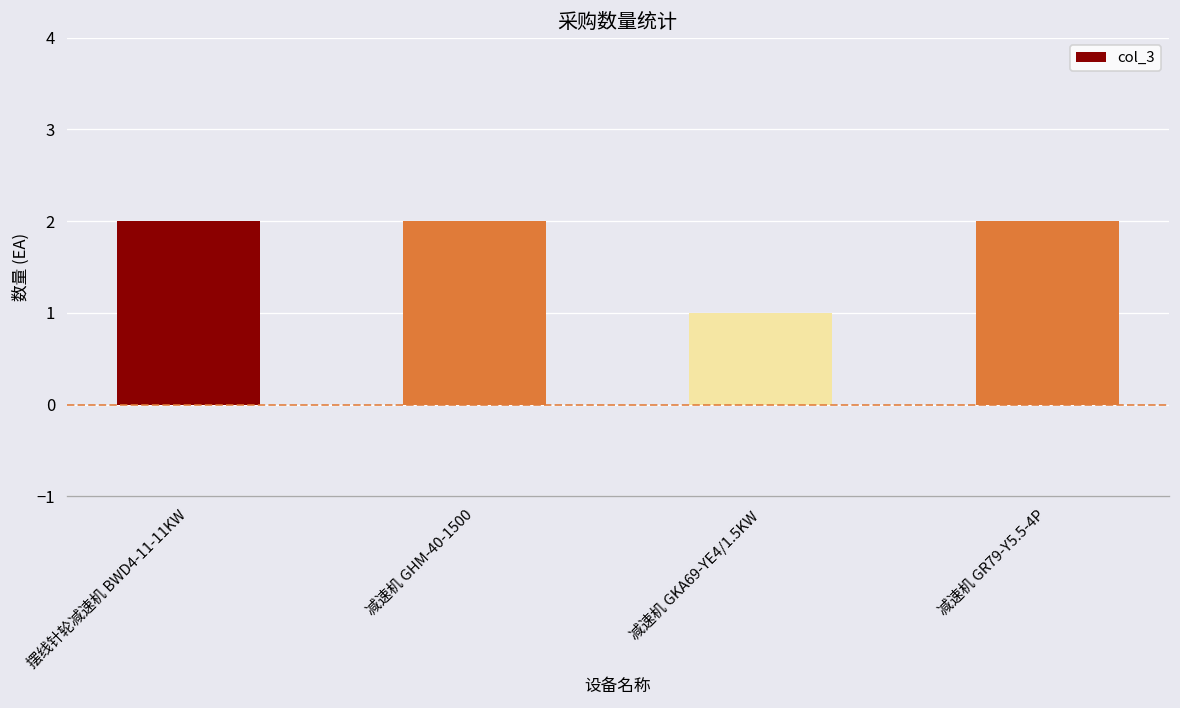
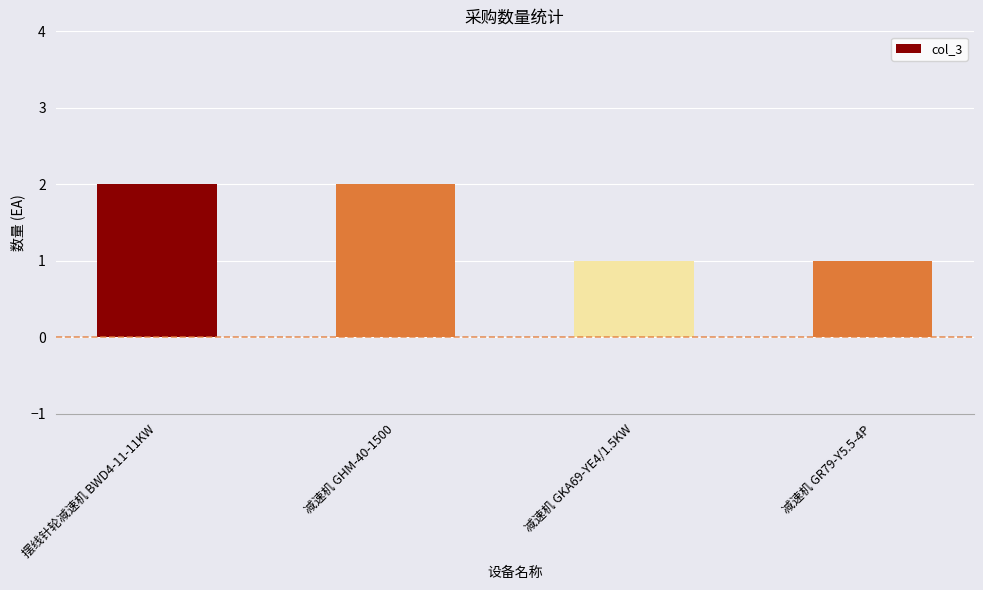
减速机 GR79-Y5.5-4P: 2 -> 1
